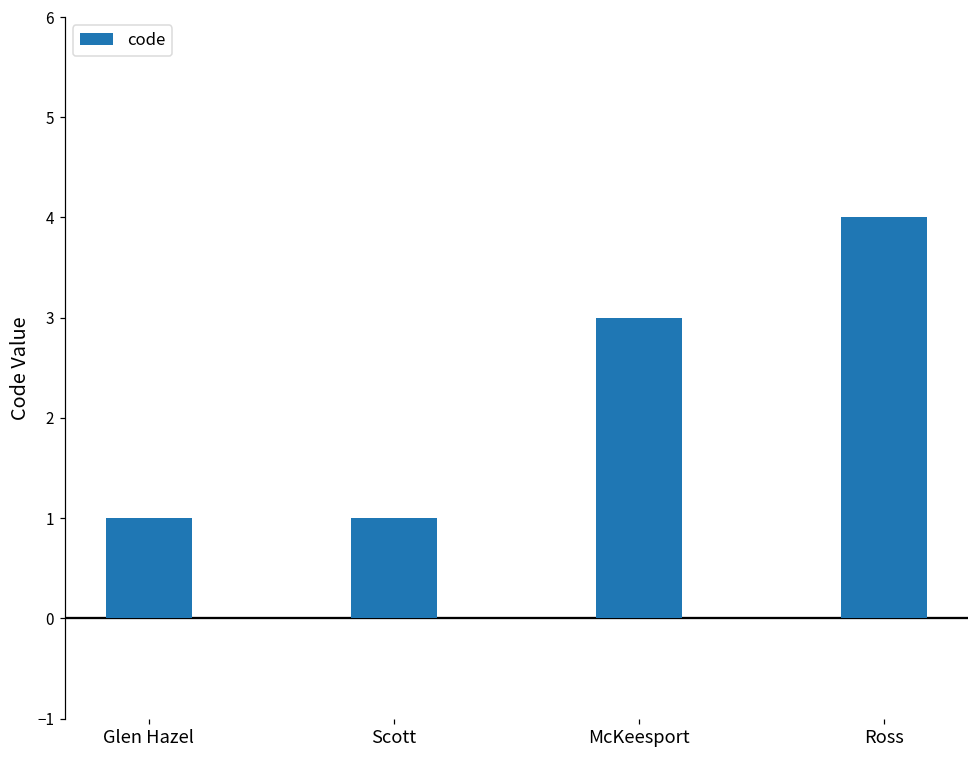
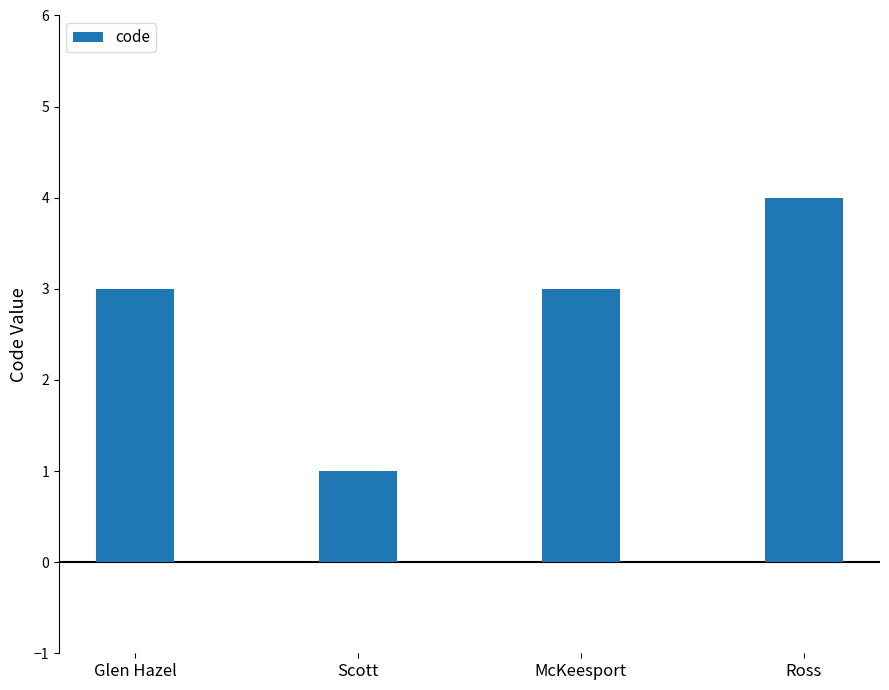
Glen Hazel: 1 -> 3
